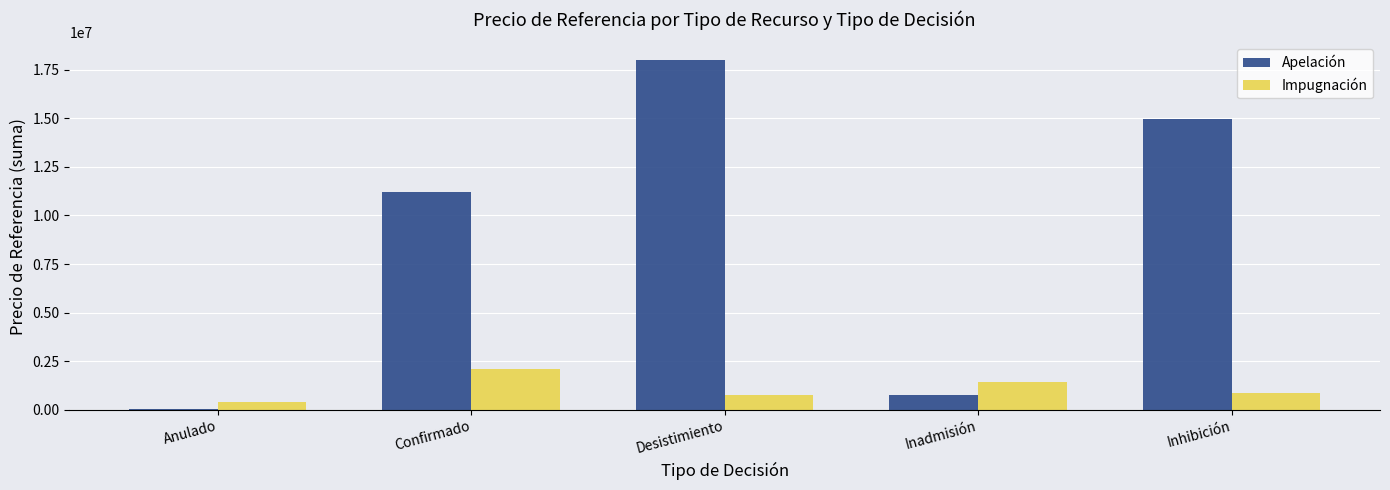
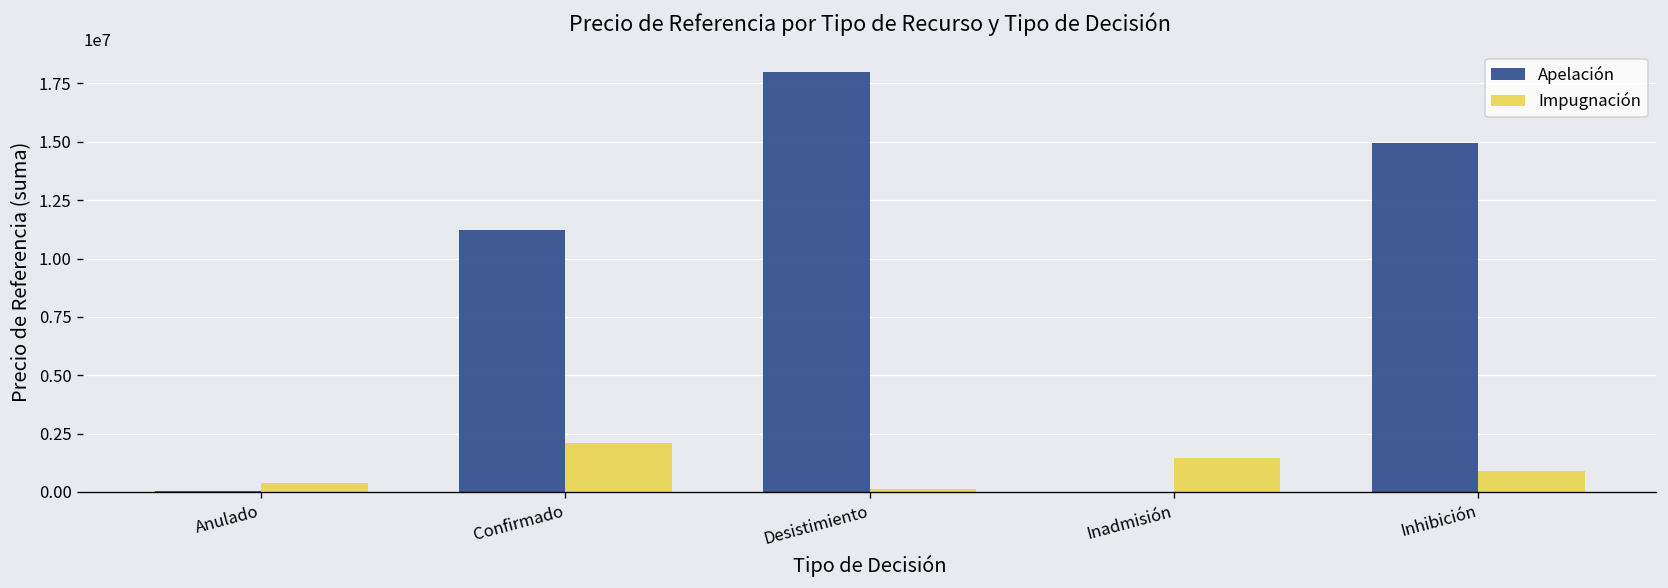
Impugnación, Desistimiento: 800000 -> 100000
Apelación, Inadmisión: 800000 -> 0
